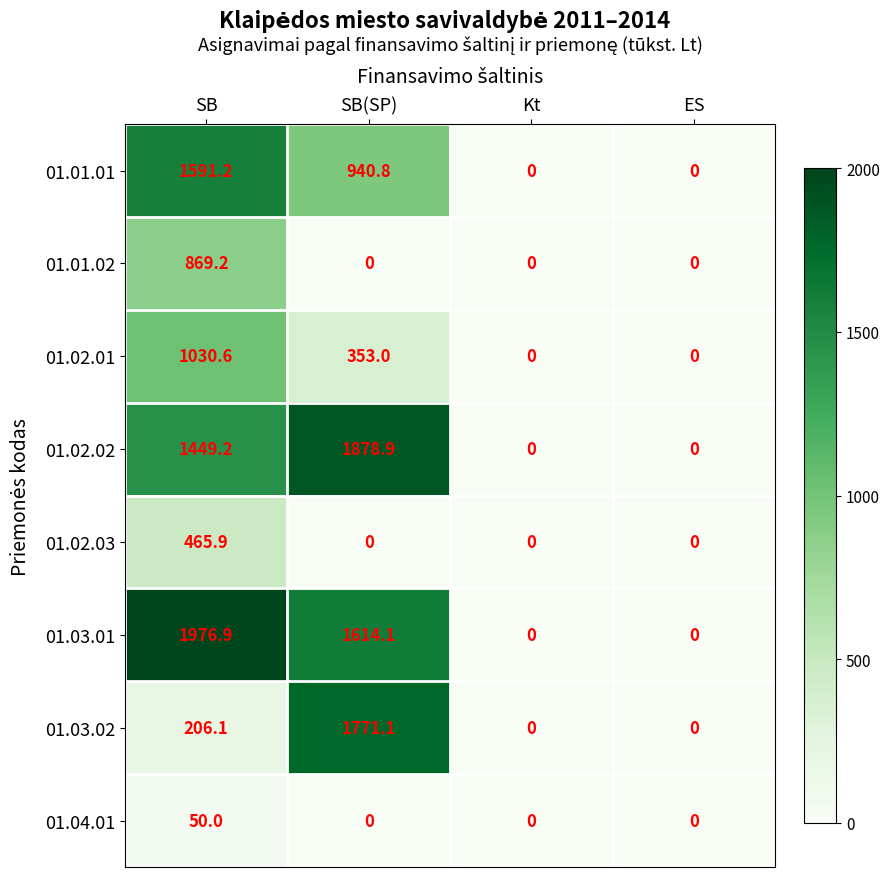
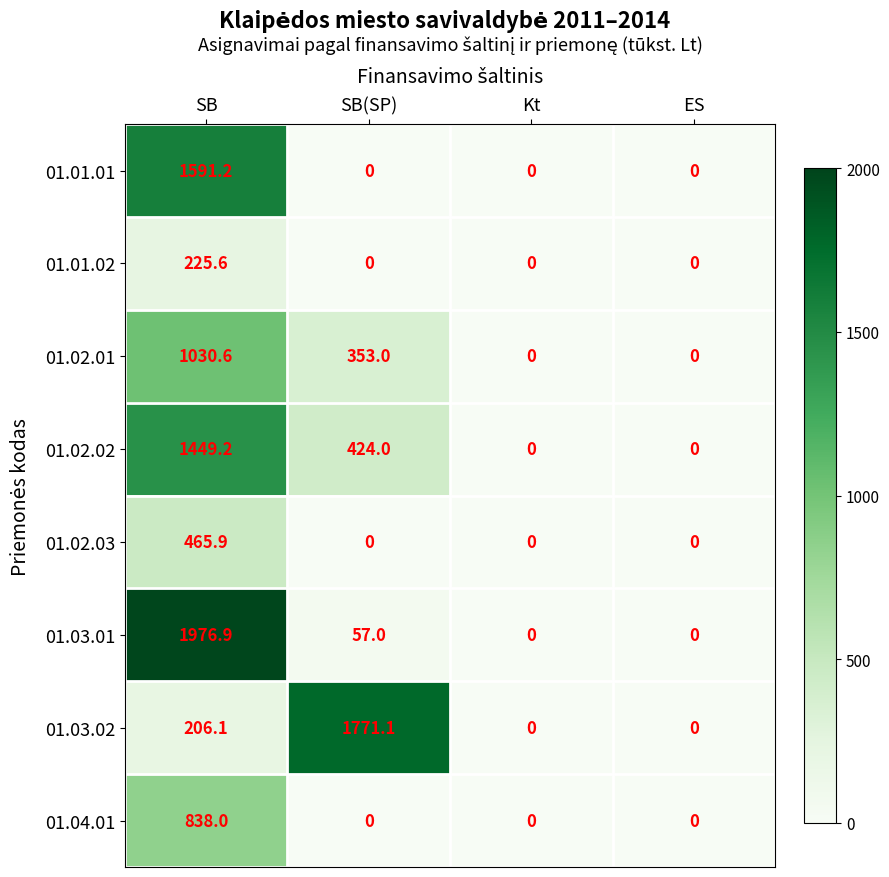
01.01.01, SB(SP): 940.8 -> 0
01.01.02, SB: 869.2 -> 225.6
01.02.02, SB(SP): 1878.9 -> 424.0
01.03.01, SB(SP): 1614.1 -> 57.0
01.04.01, SB: 50.0 -> 838.0
